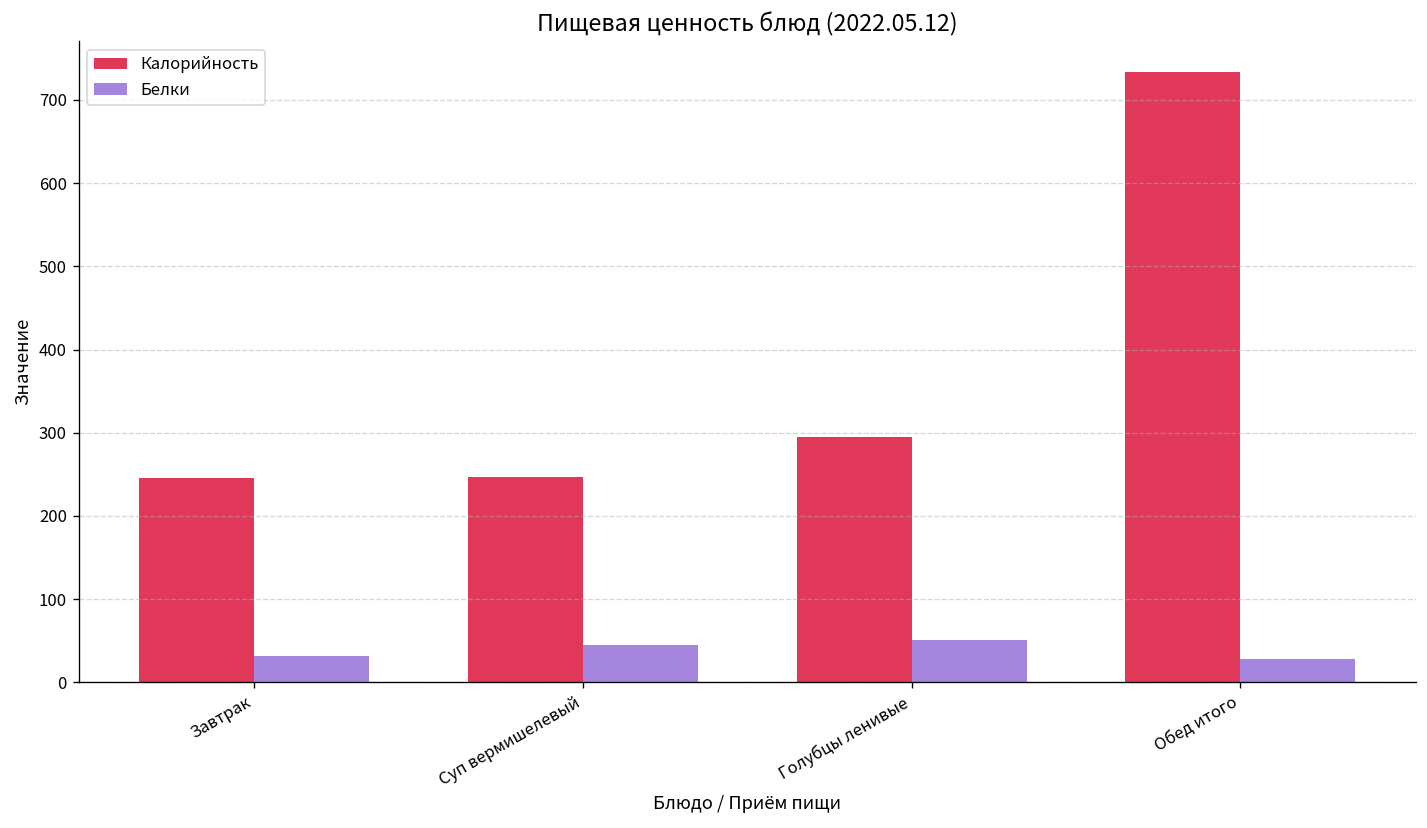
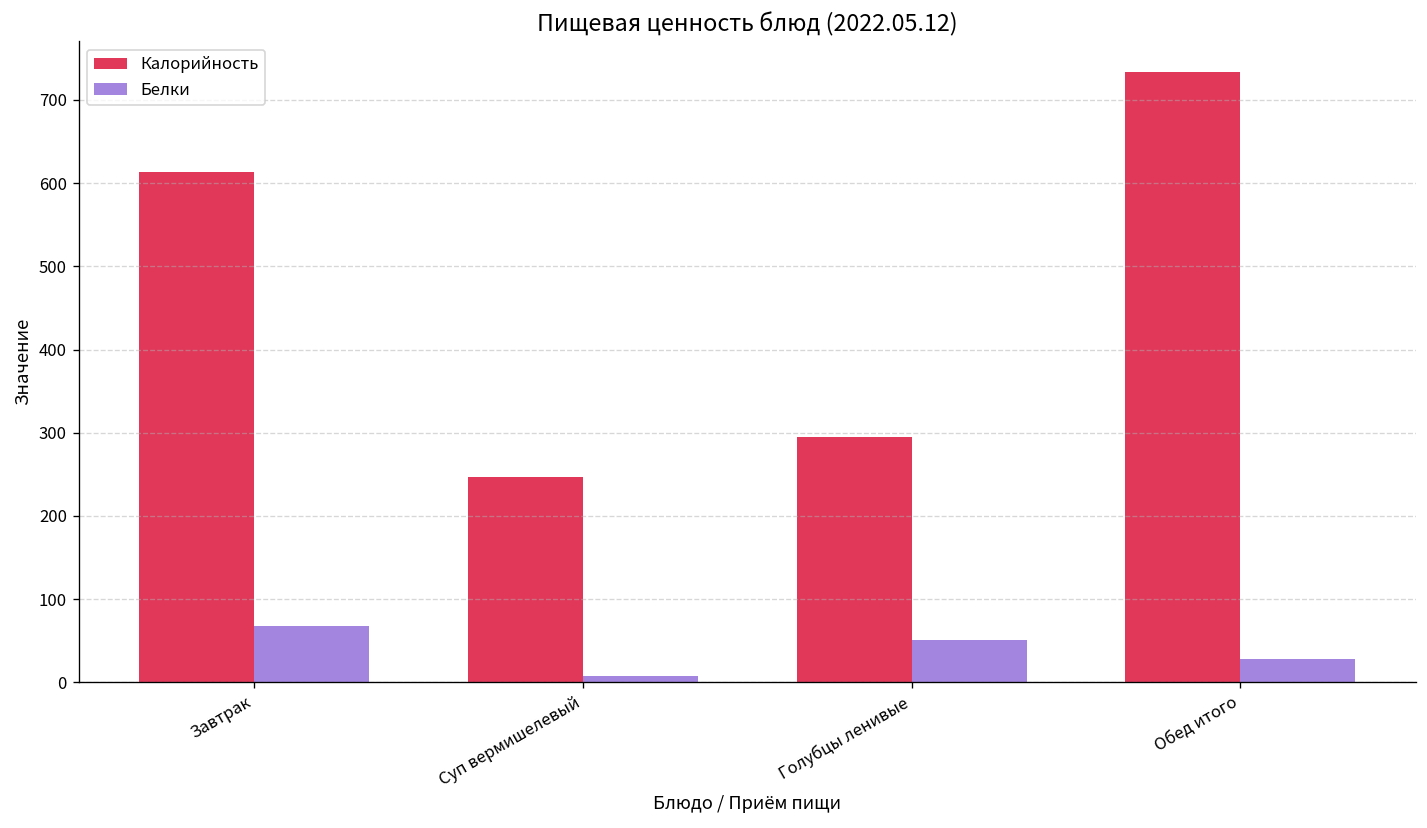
Калорийность, Завтрак: 250 -> 610
Белки, Завтрак: 30 -> 70
Белки, Суп вермишелевый: 40 -> 10
